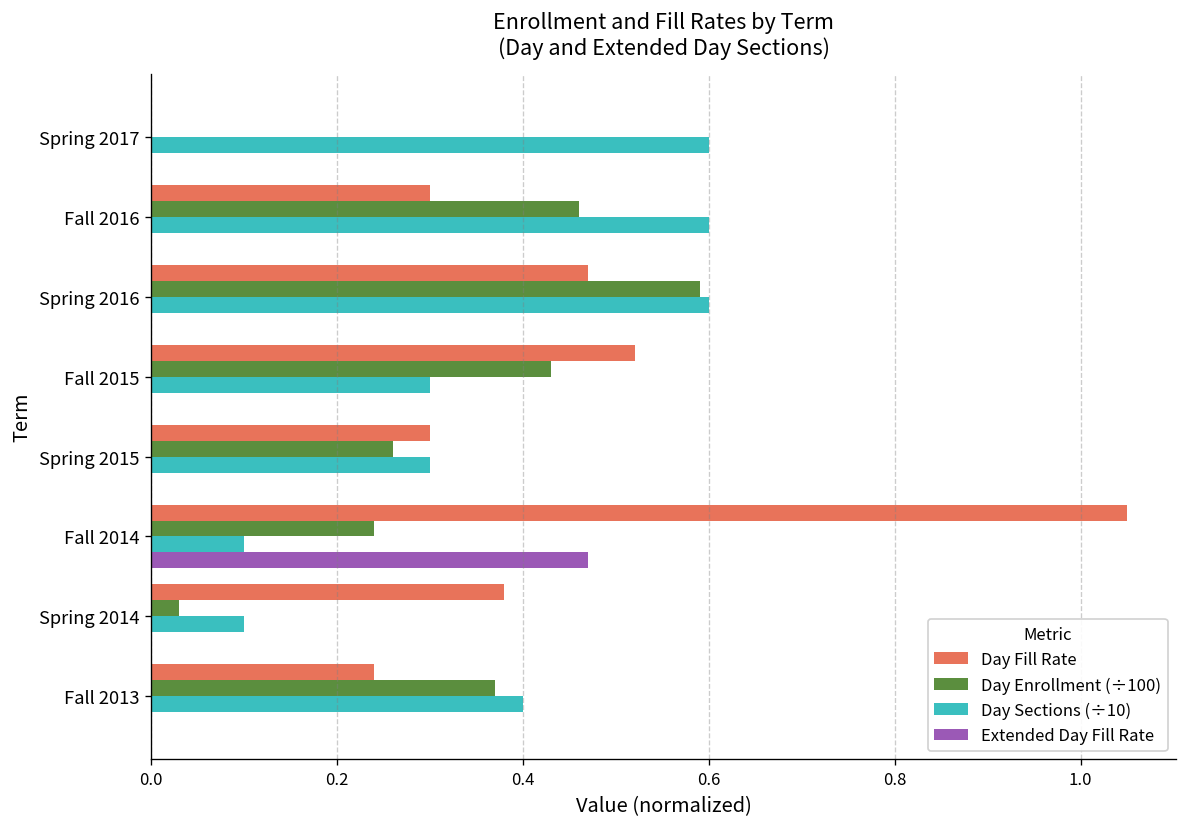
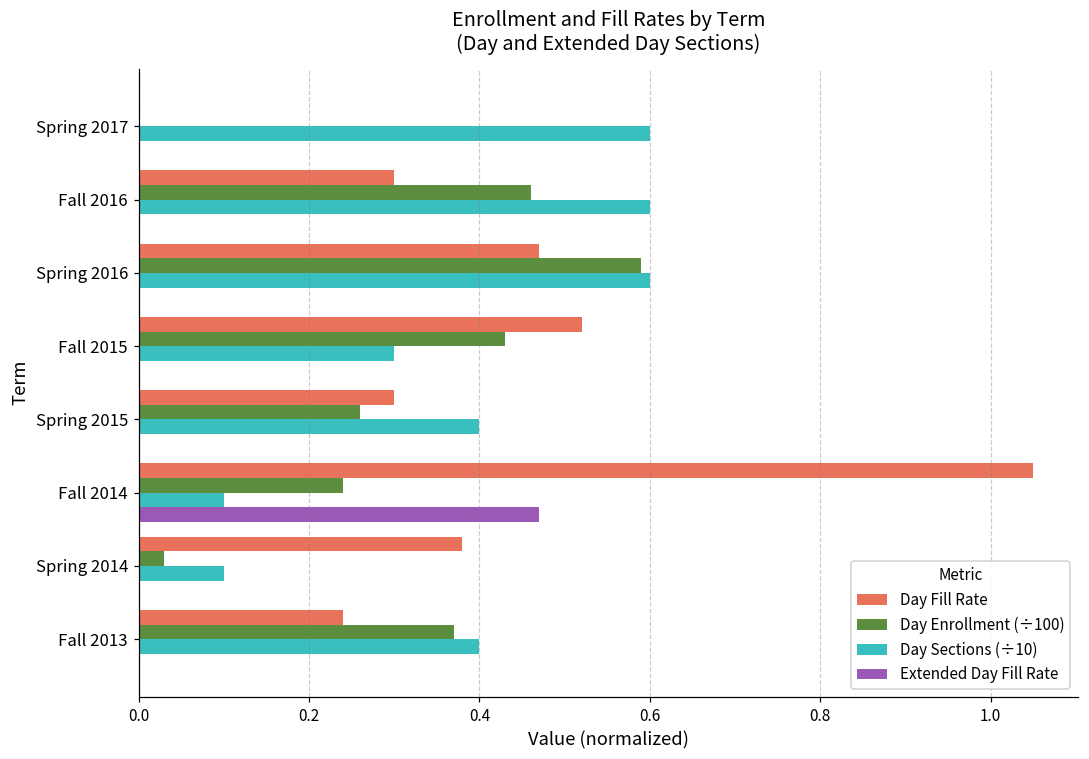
Day Sections (÷10), Spring 2015: 0.30 -> 0.40
